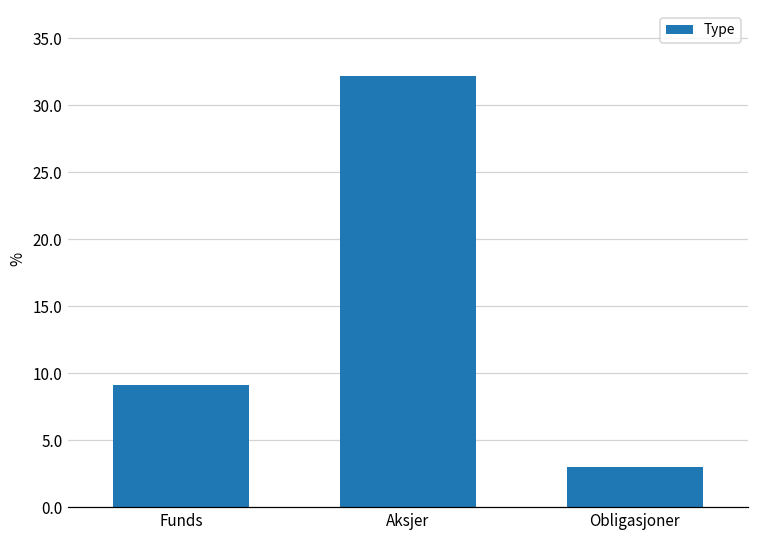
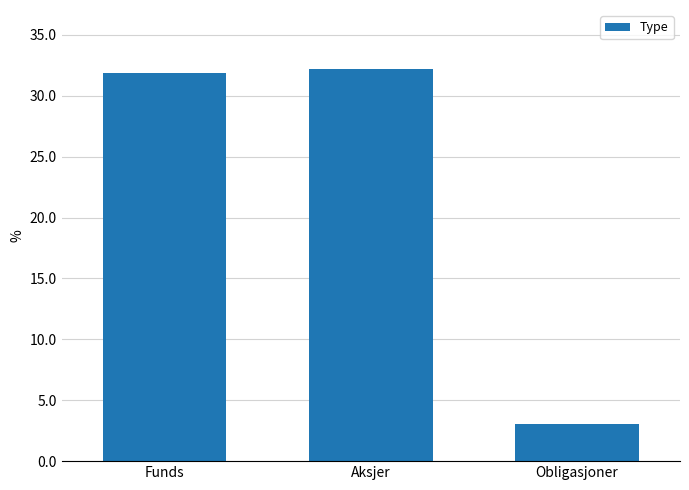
Funds: 9.1 -> 31.9
